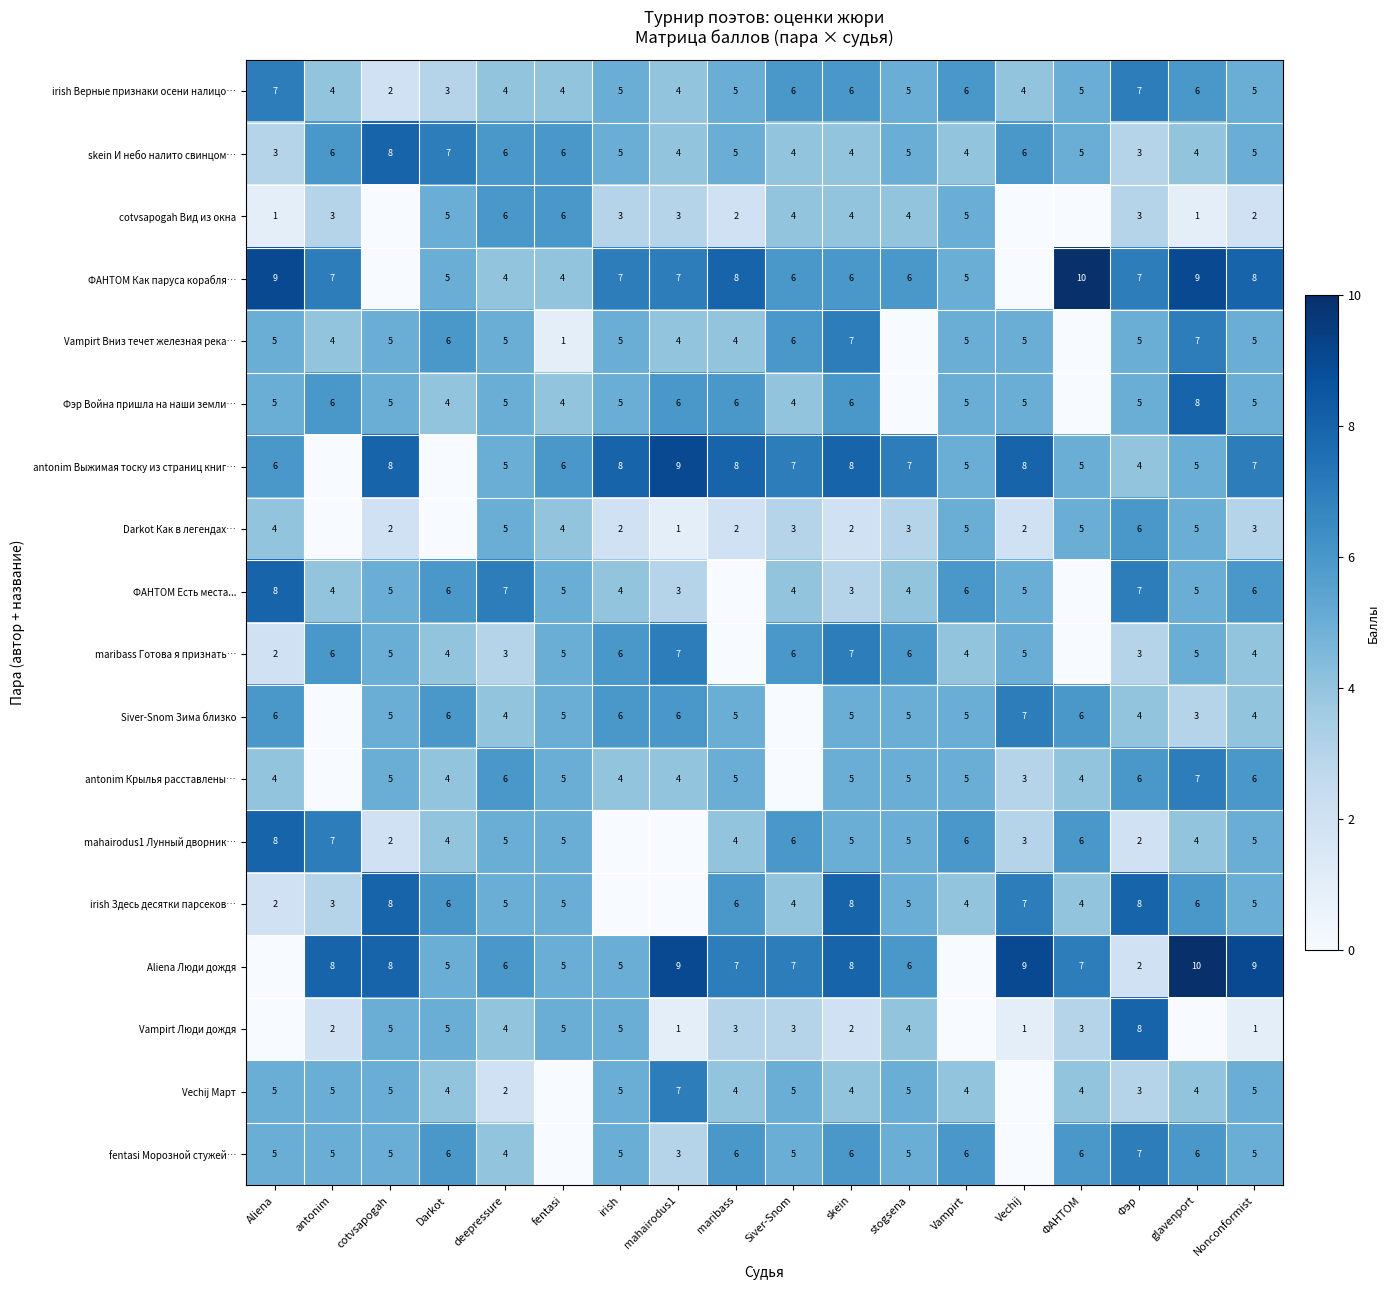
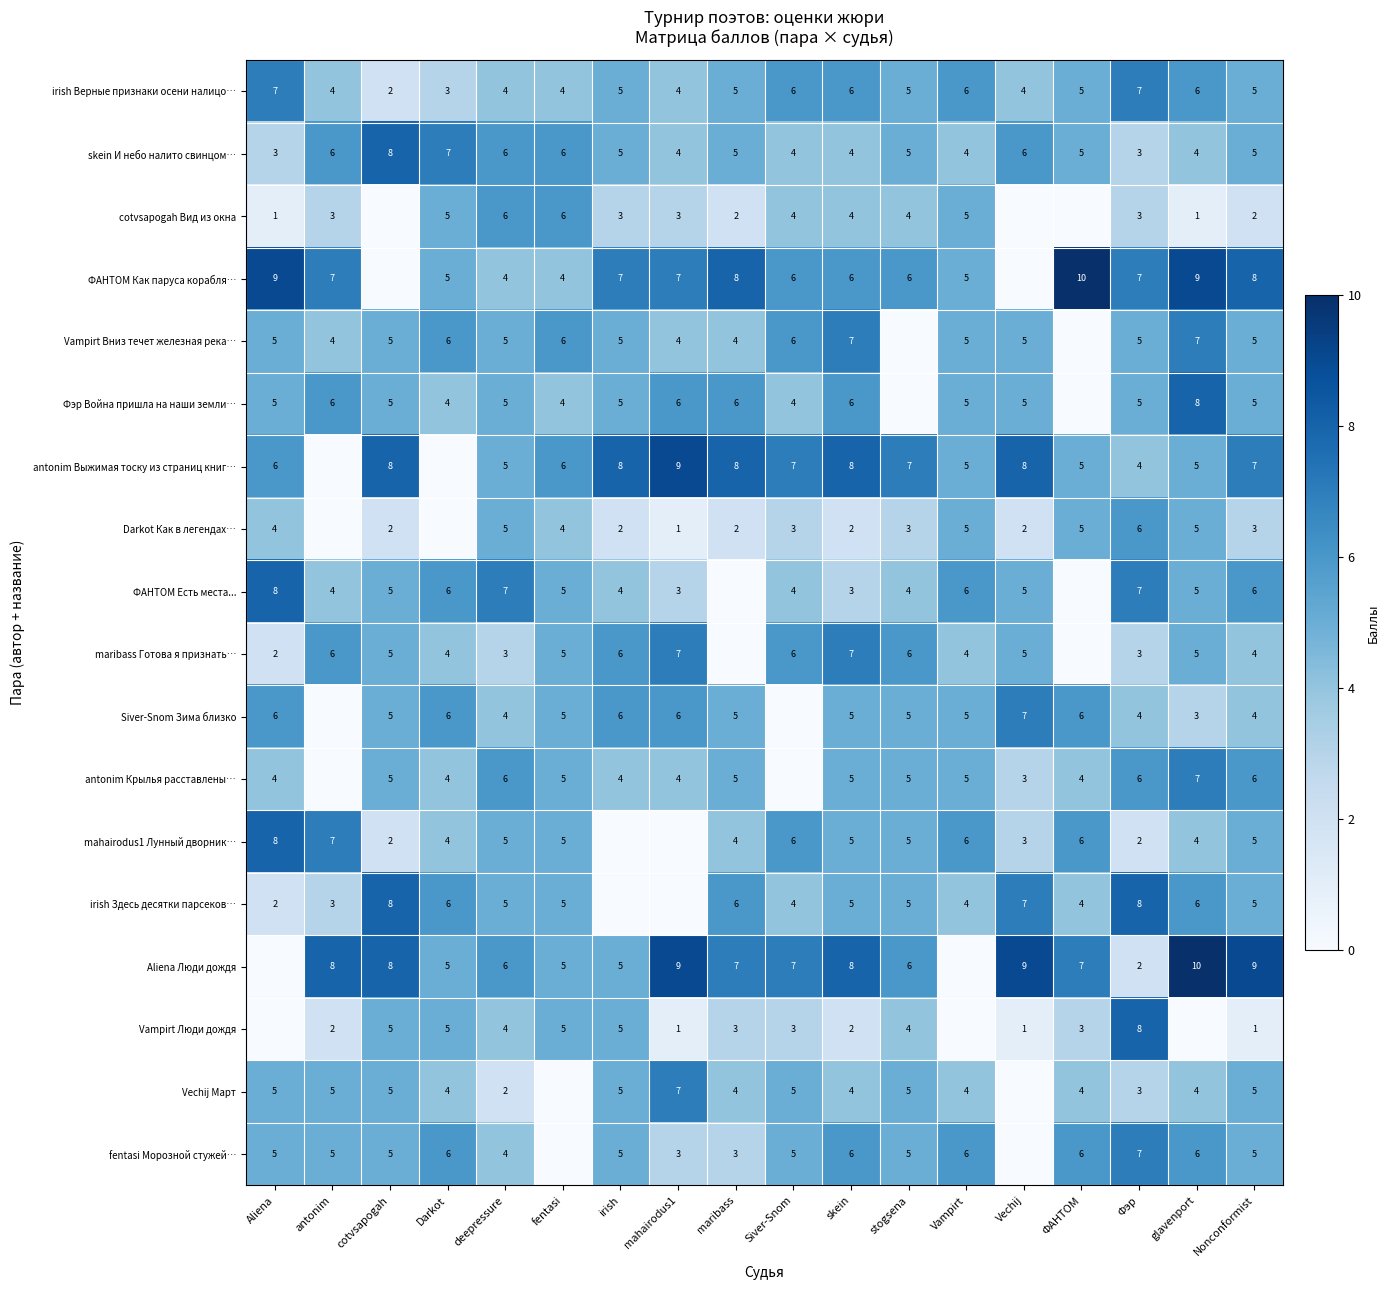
Vampirt Вниз течет железная река…, fentasi: 1 -> 6
irish Здесь десятки парсеков…, skein: 8 -> 5
fentasi Морозной стужей…, maribass: 6 -> 3
